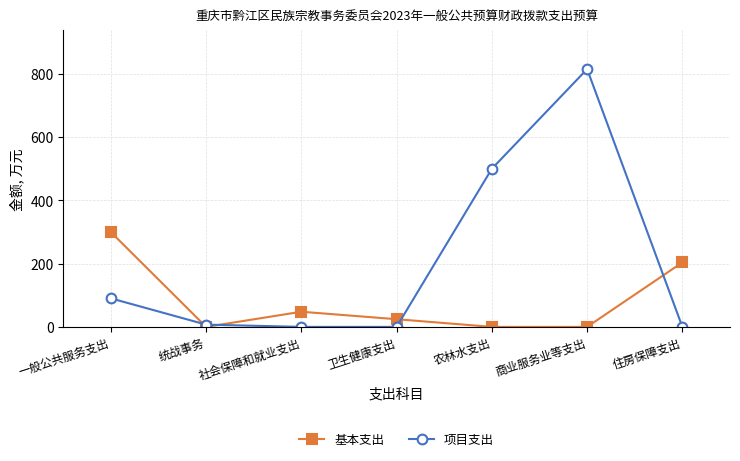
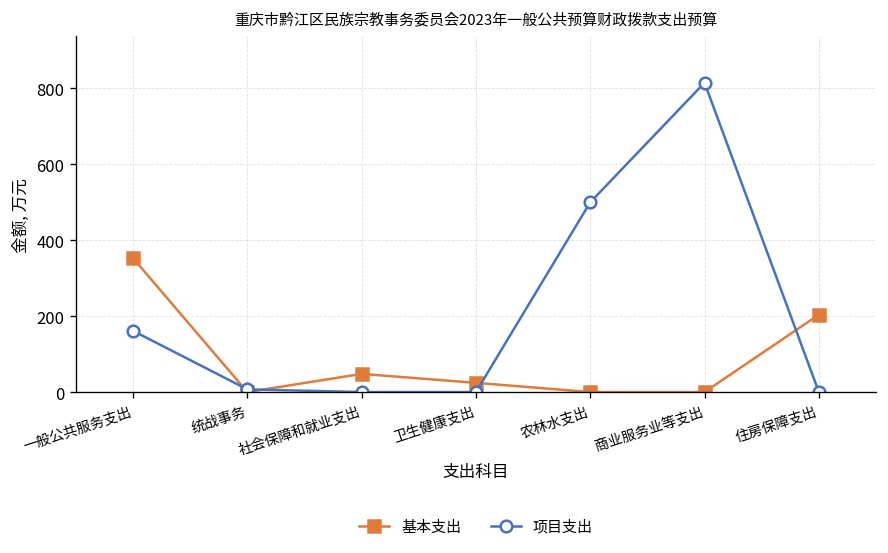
基本支出, 一般公共服务支出: 300 -> 350
项目支出, 一般公共服务支出: 90 -> 160
